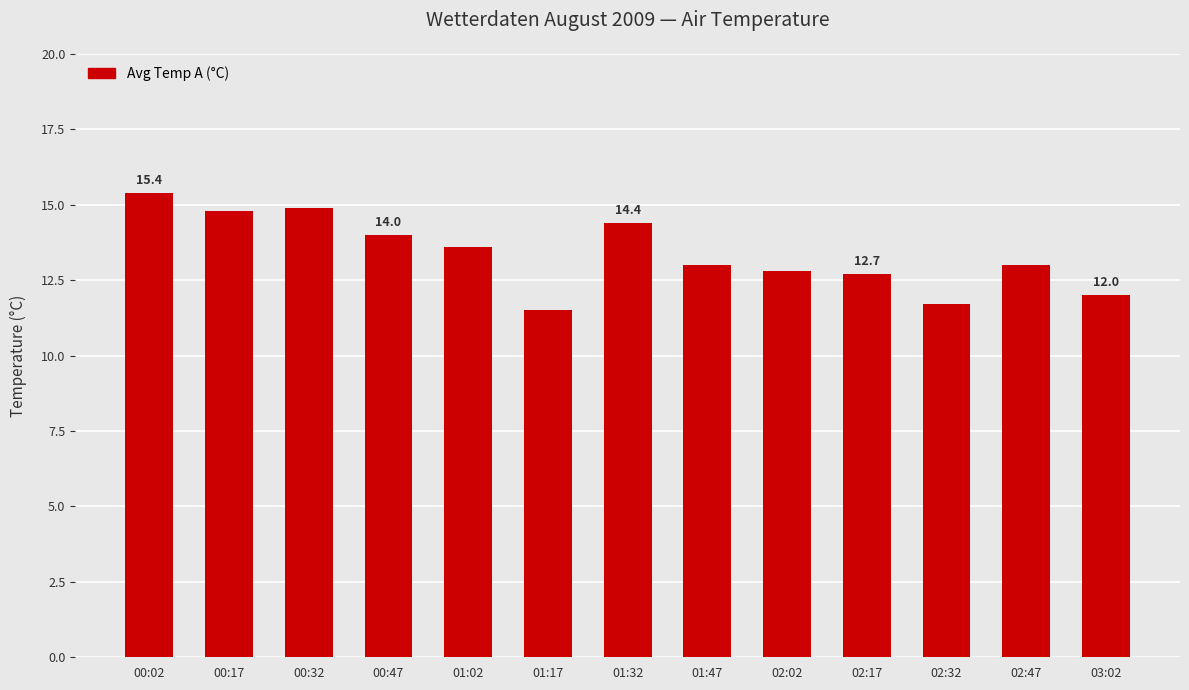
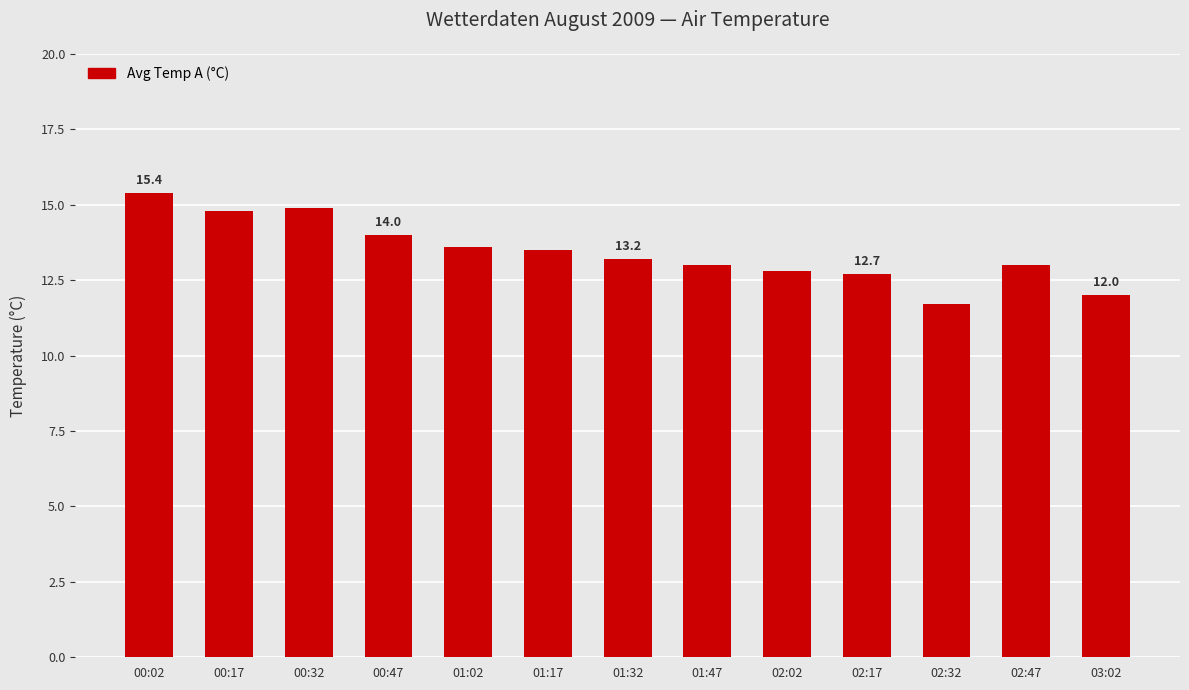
01:17: 11.5 -> 13.5
01:32: 14.4 -> 13.2
